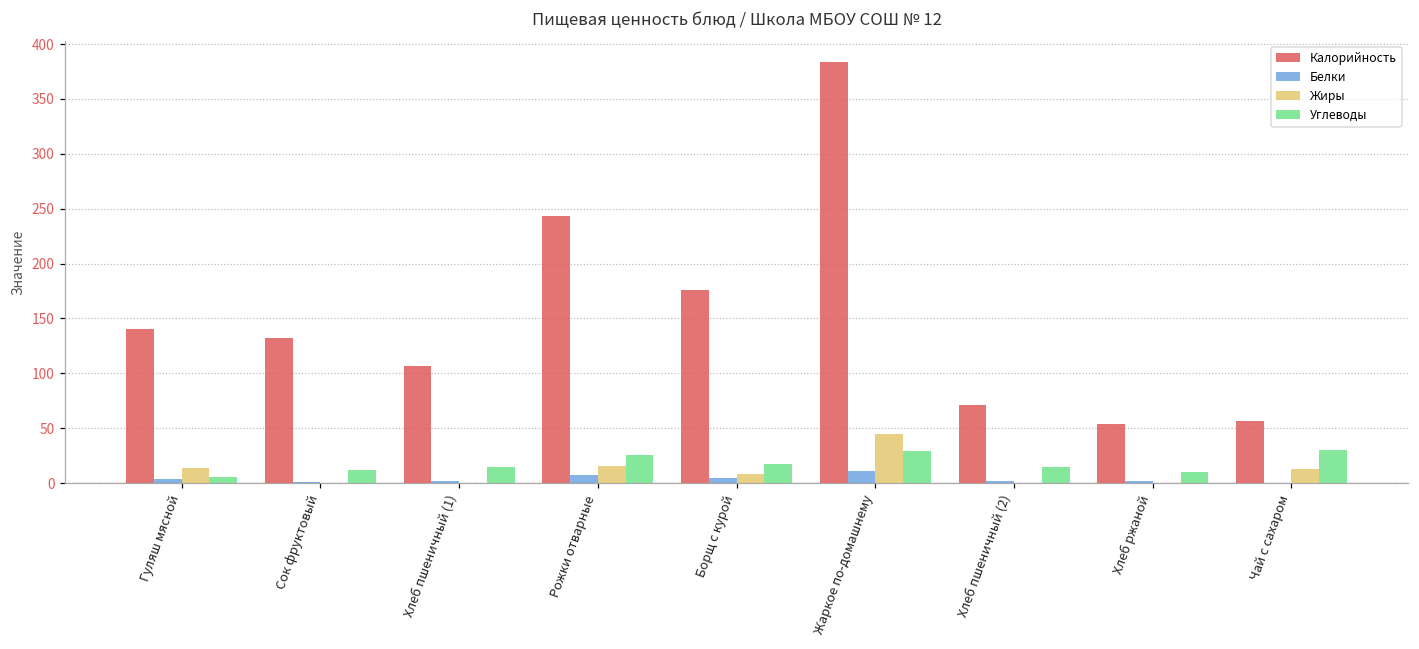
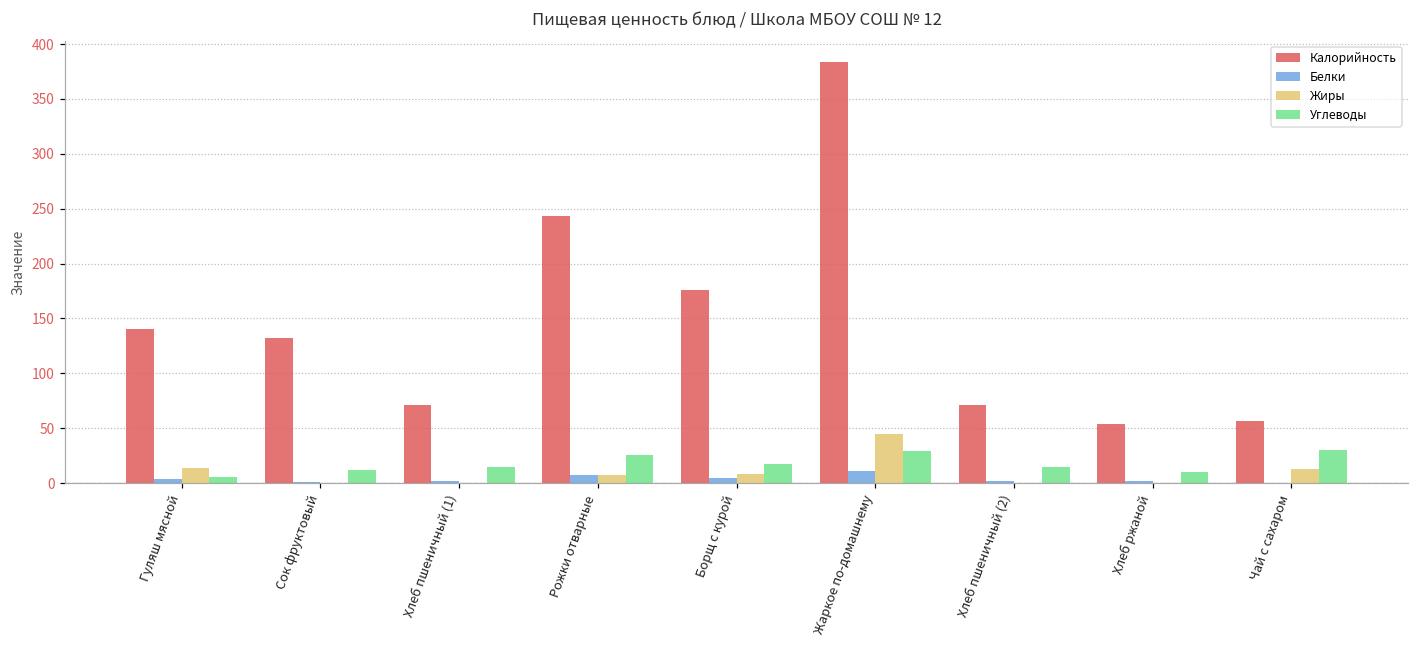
Калорийность, Хлеб пшеничный (1): 110 -> 70
Жиры, Рожки отварные: 20 -> 10
